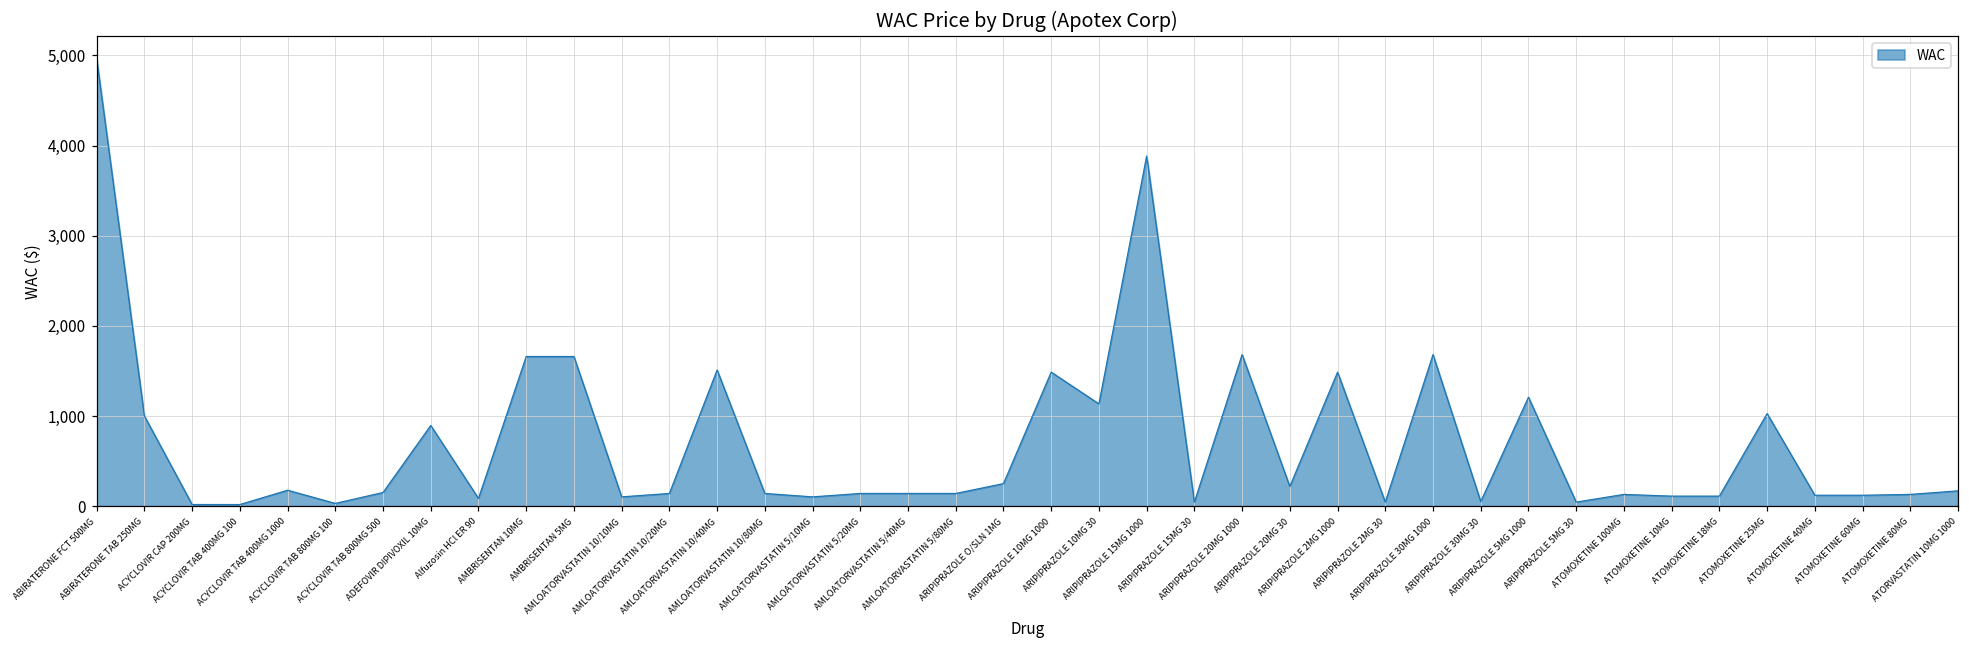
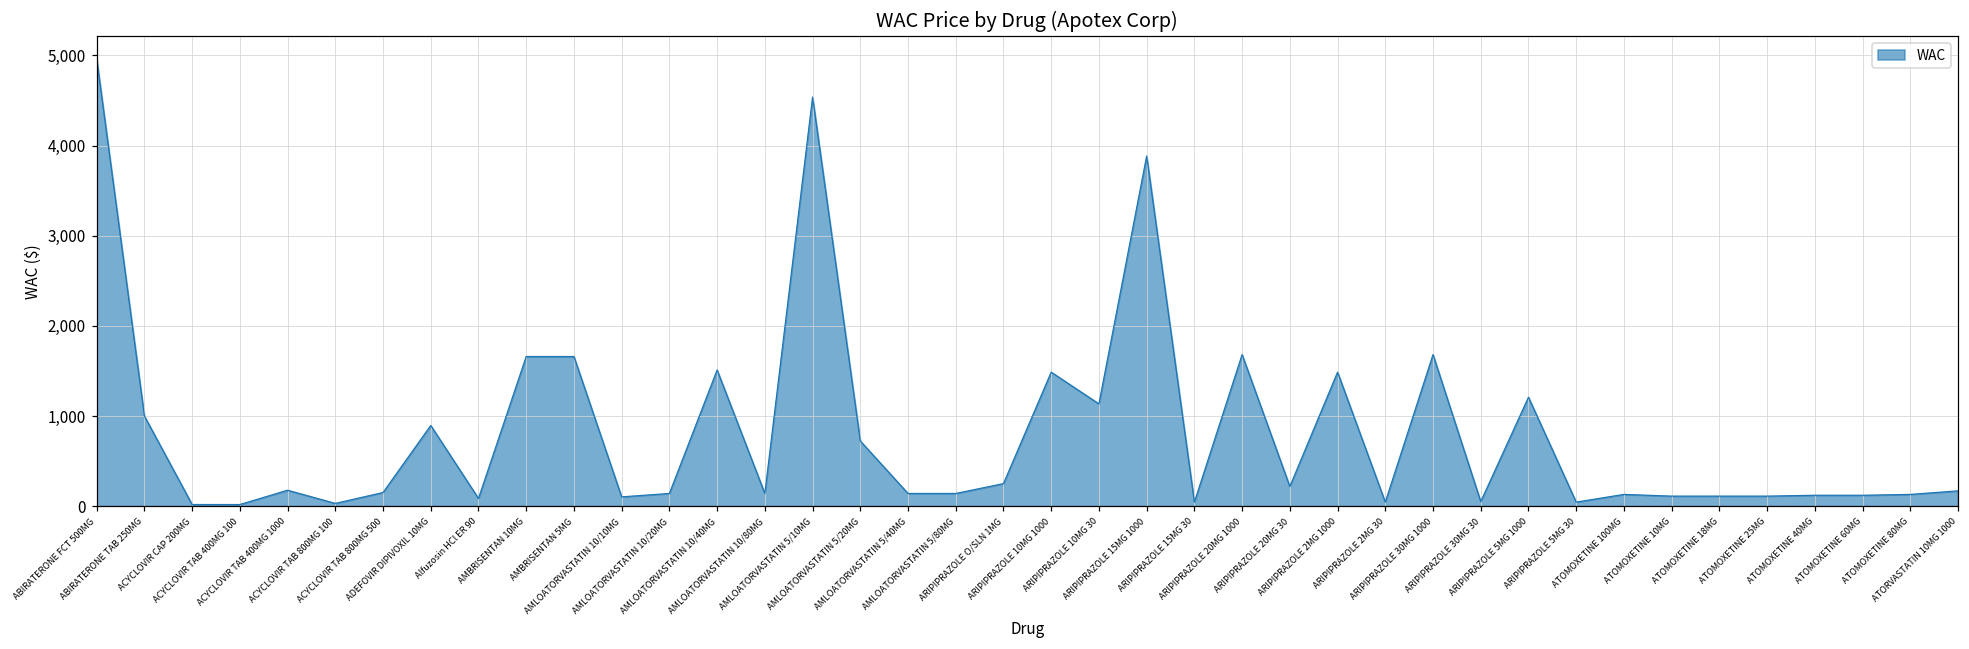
AMLOATORVASTATIN 5/10MG: 100 -> 4,500
AMLOATORVASTATIN 5/20MG: 100 -> 700
ATOMOXETINE 25MG: 1,000 -> 100
